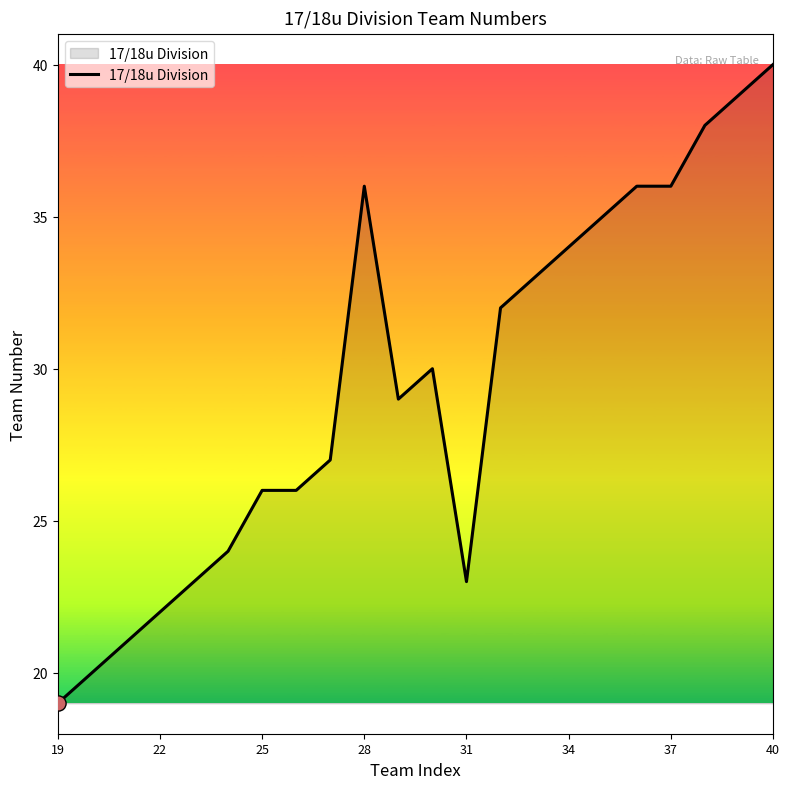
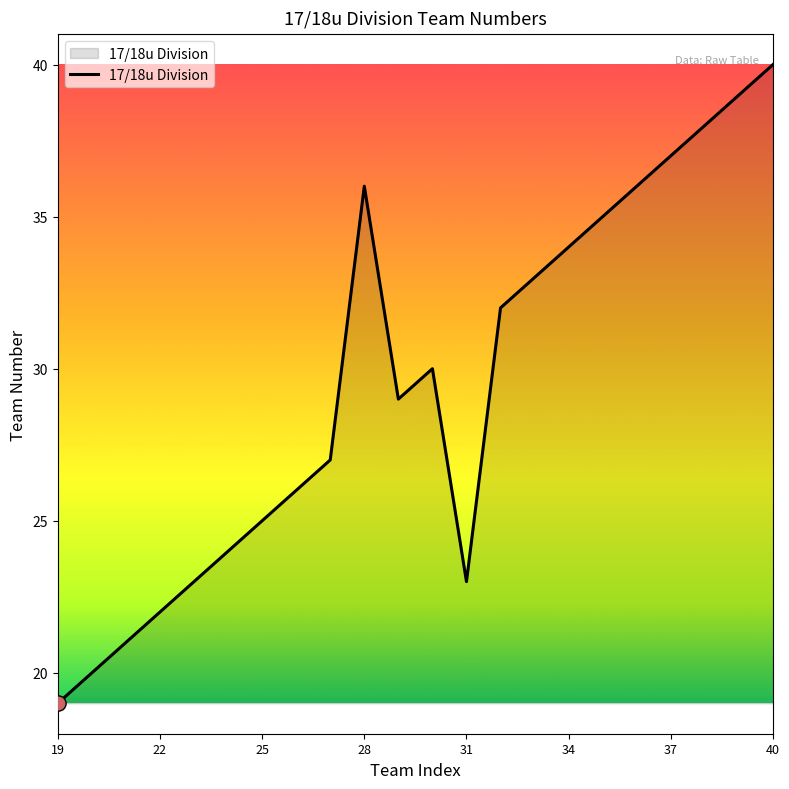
17/18u Division, 25: 26 -> 25
17/18u Division, 37: 36 -> 37
